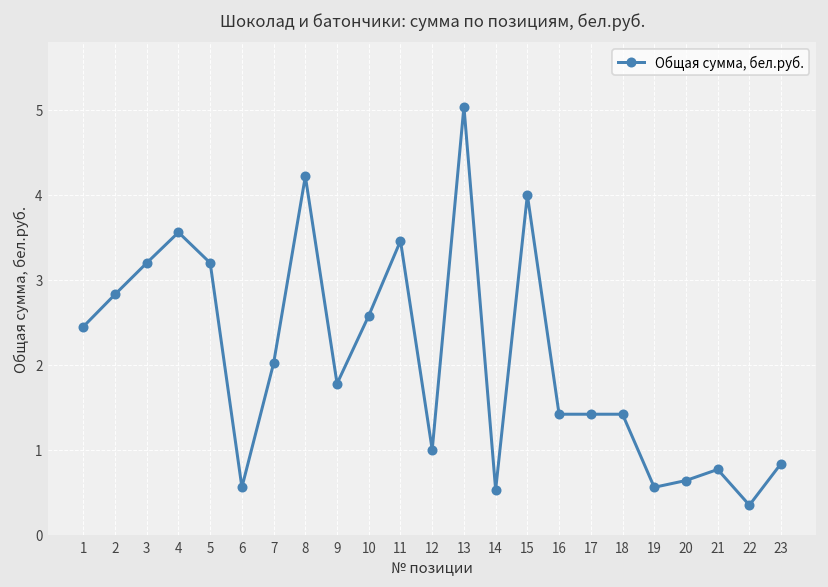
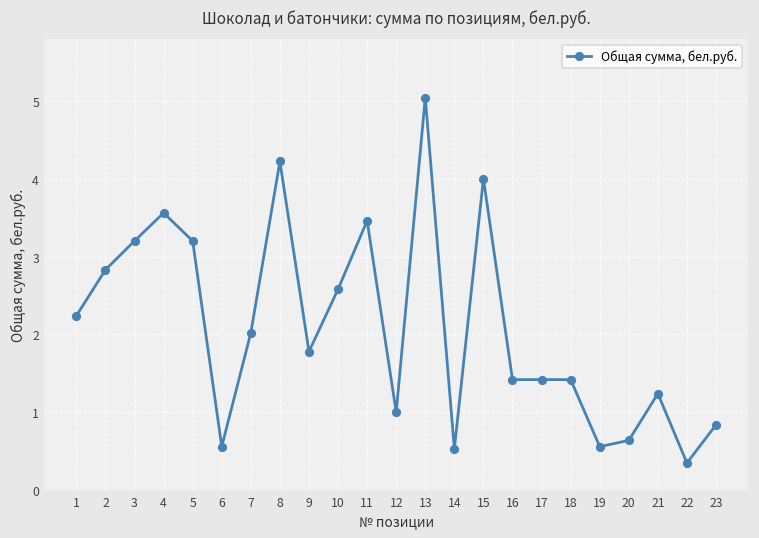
1: 2.5 -> 2.2
21: 0.8 -> 1.2
